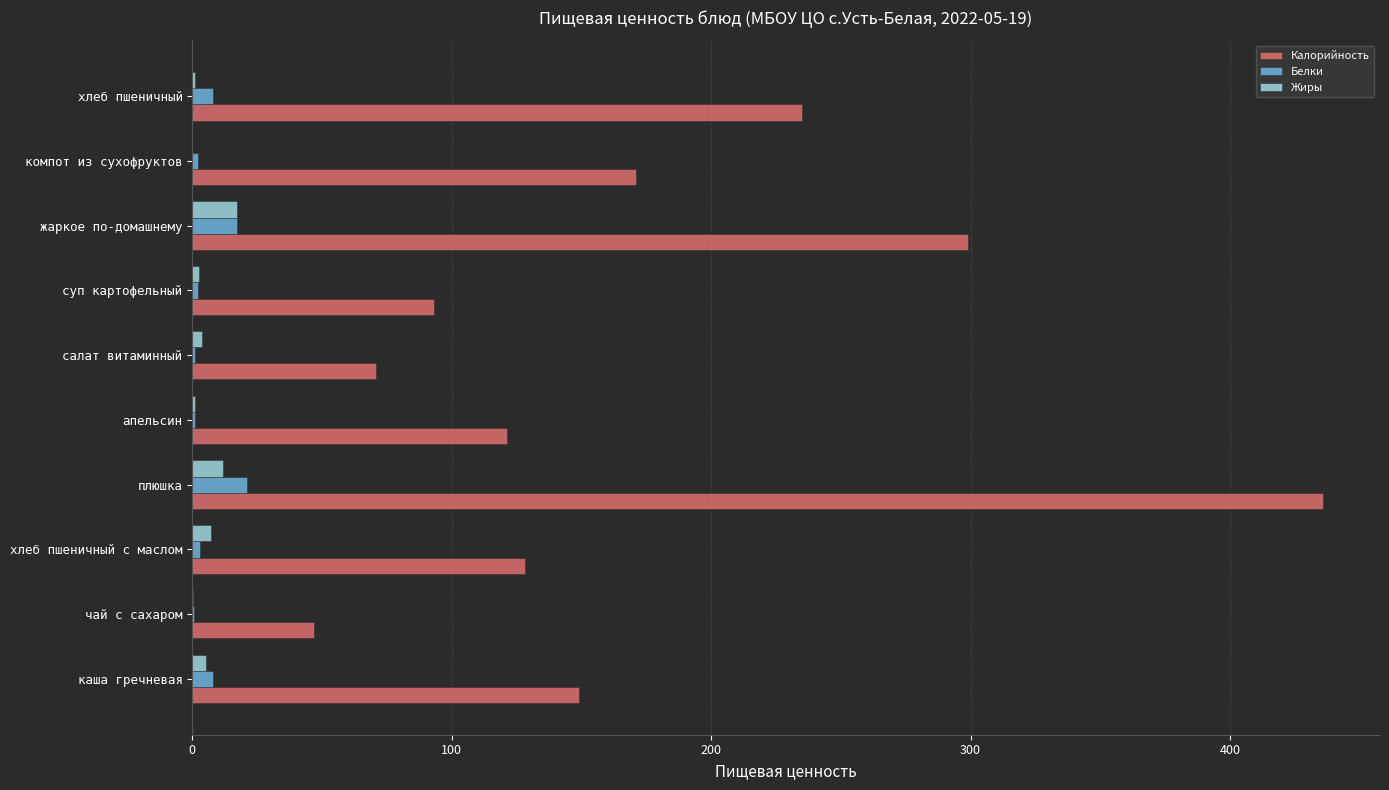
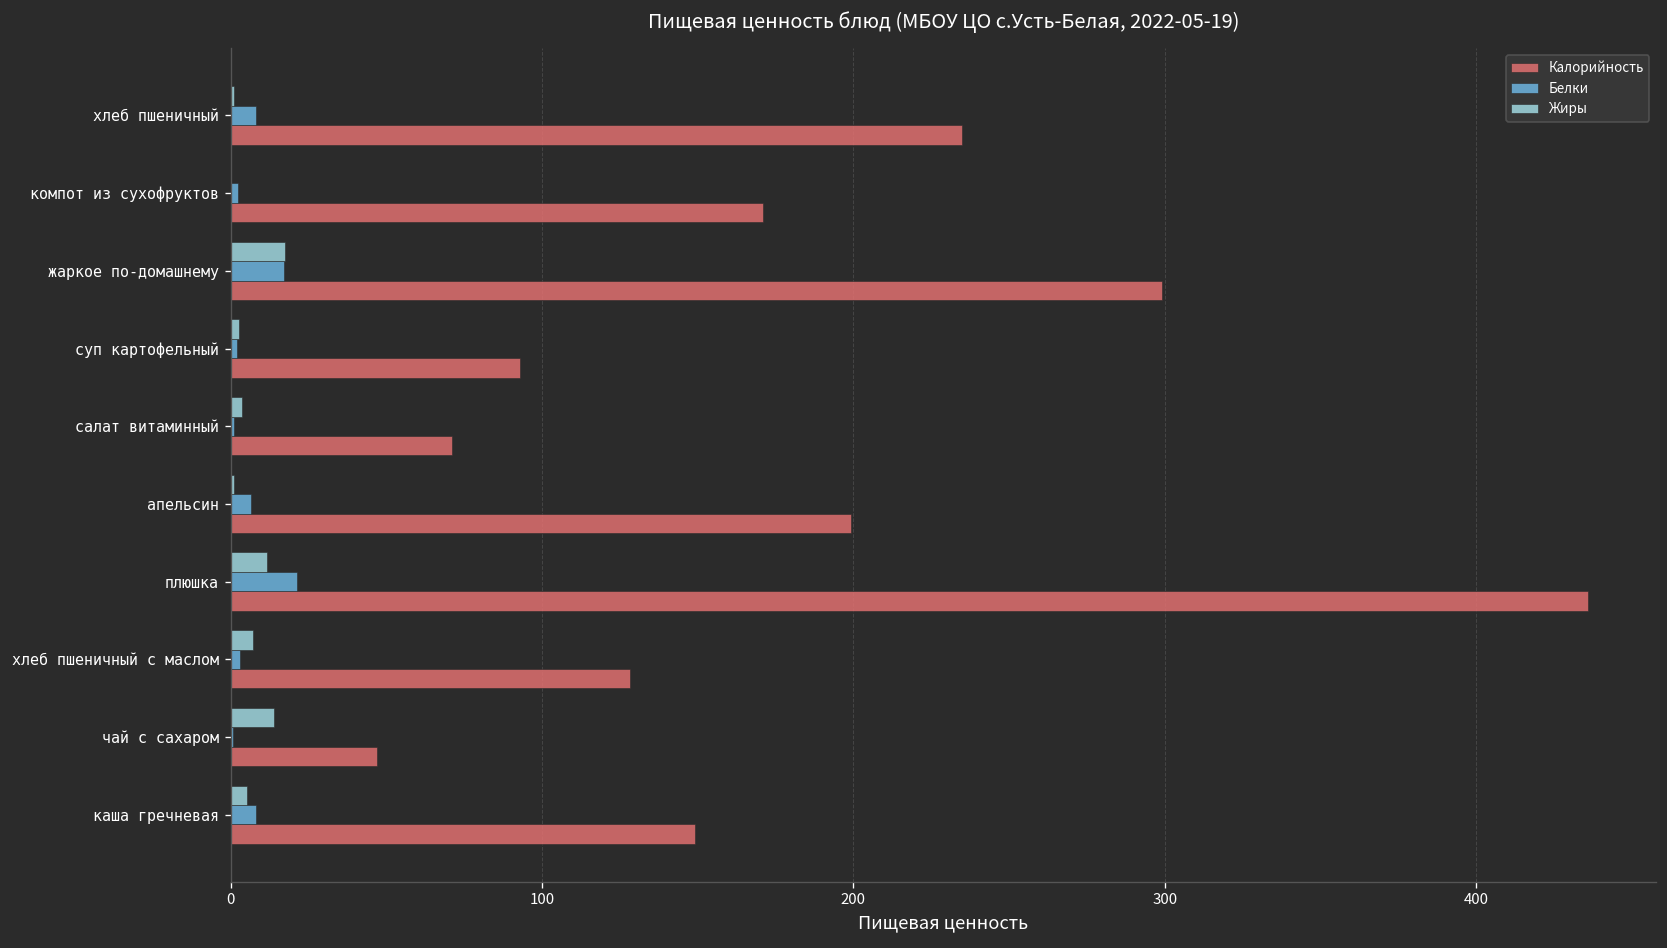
Белки, апельсин: 1 -> 6
Калорийность, апельсин: 122 -> 199
Жиры, чай с сахаром: 0 -> 14
